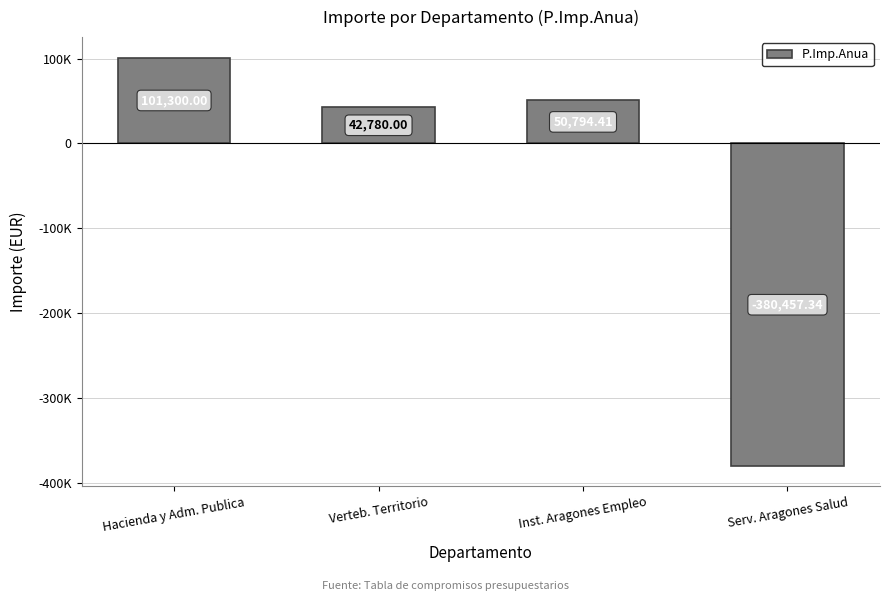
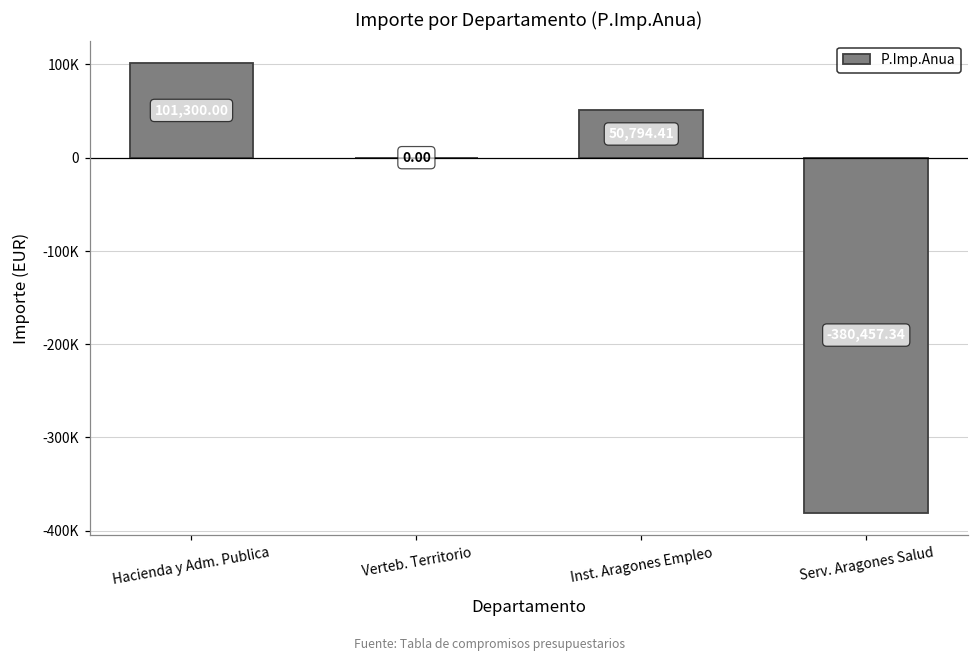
Verteb. Territorio: 42,780.00 -> 0.00
